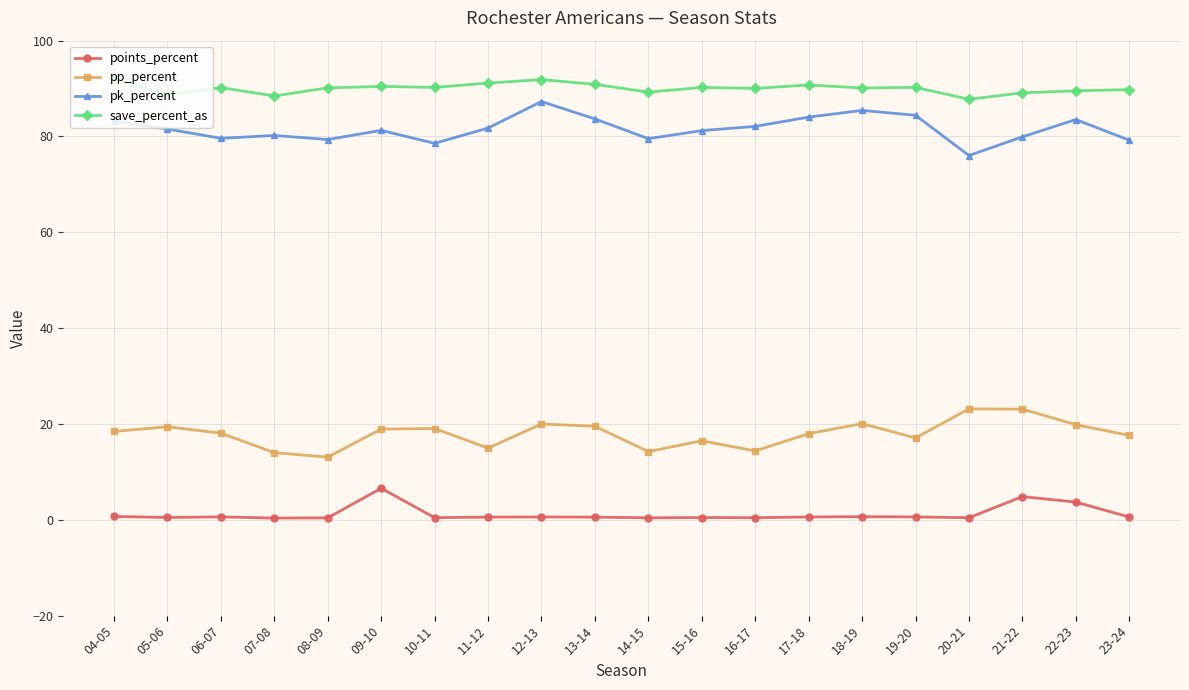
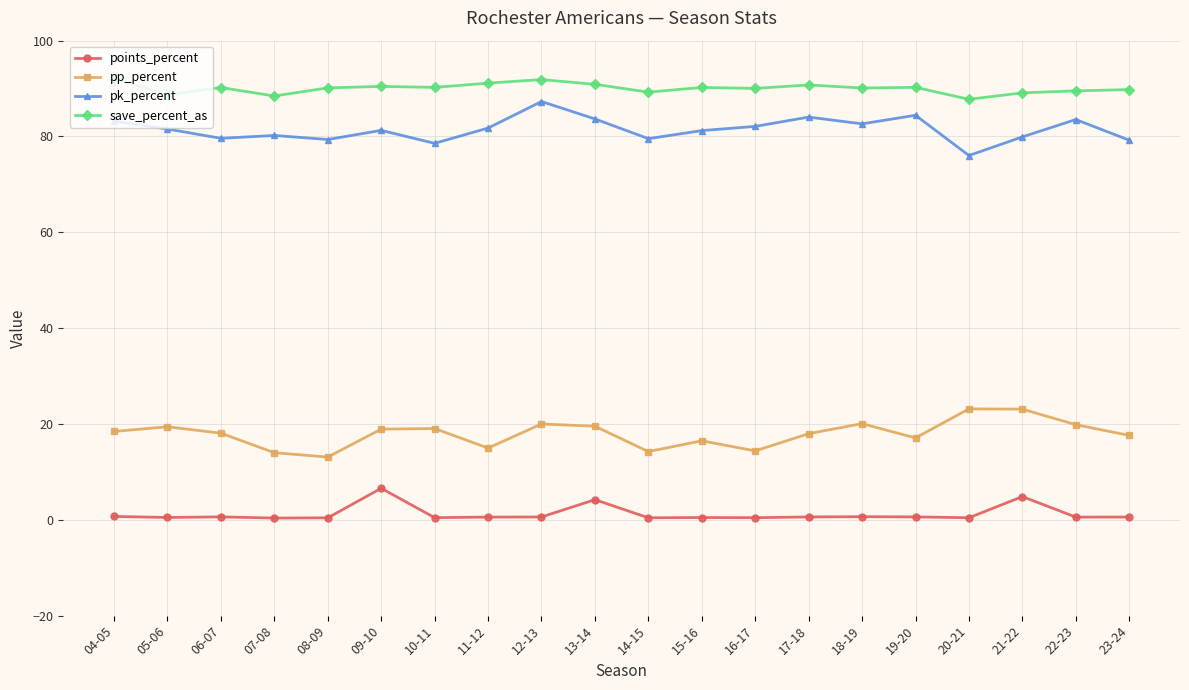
points_percent, 13-14: 1 -> 4
pk_percent, 18-19: 85 -> 83
points_percent, 22-23: 4 -> 1
